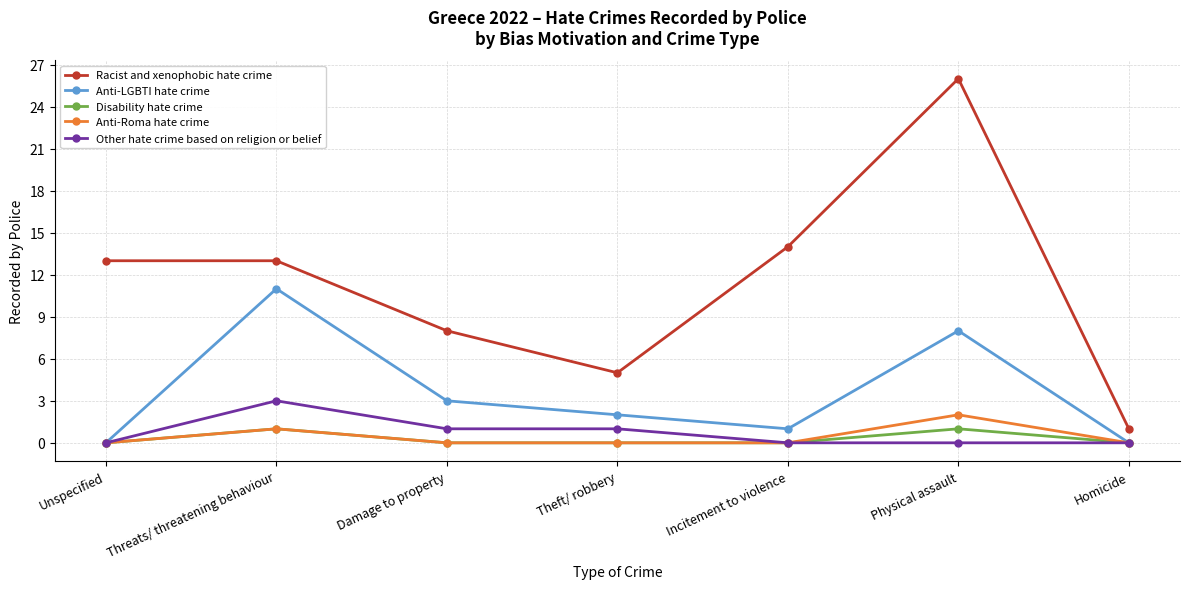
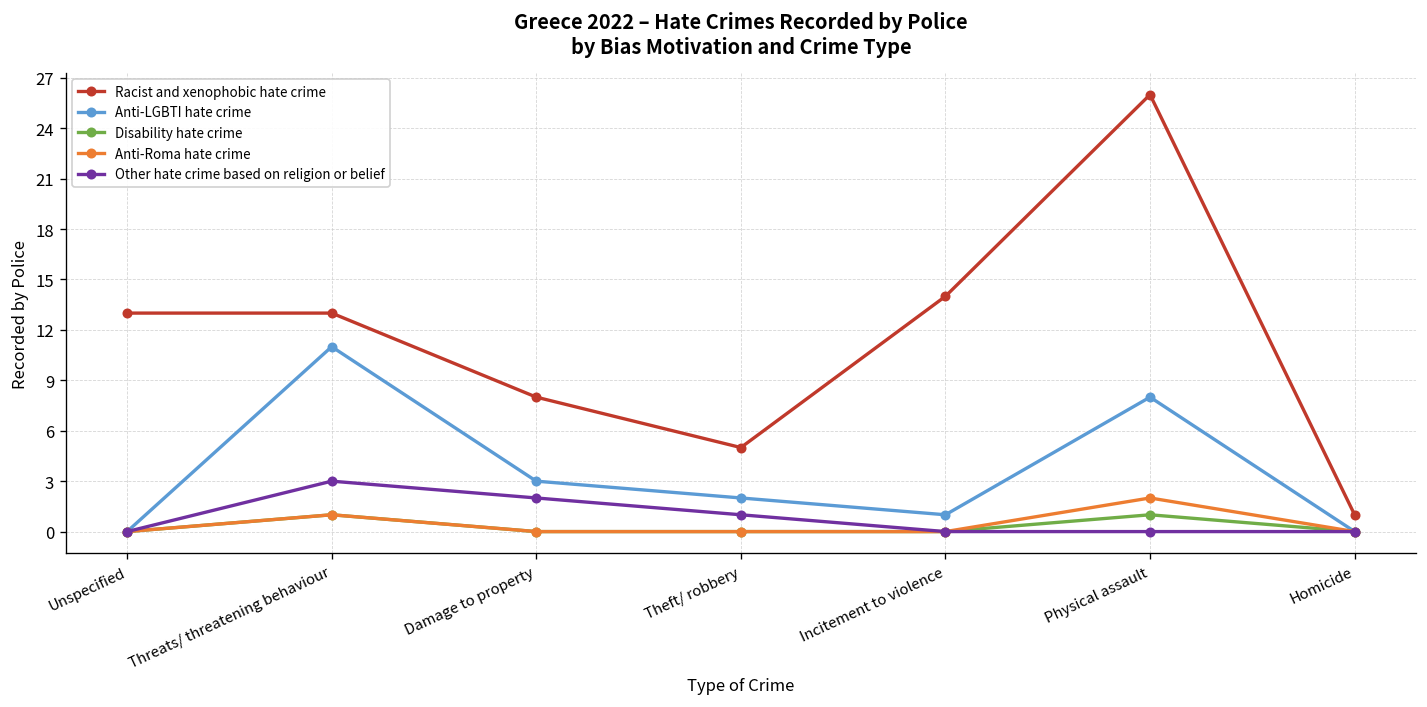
Other hate crime based on religion or belief, Damage to property: 1 -> 2
